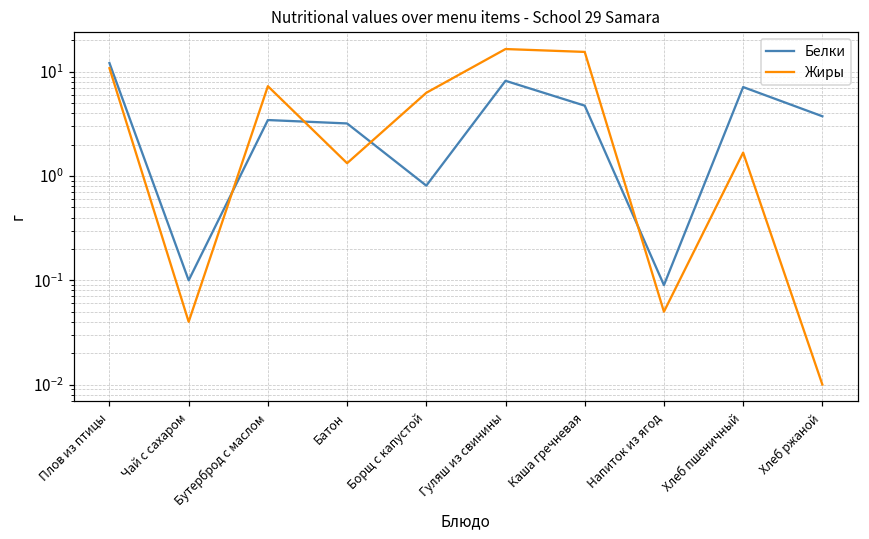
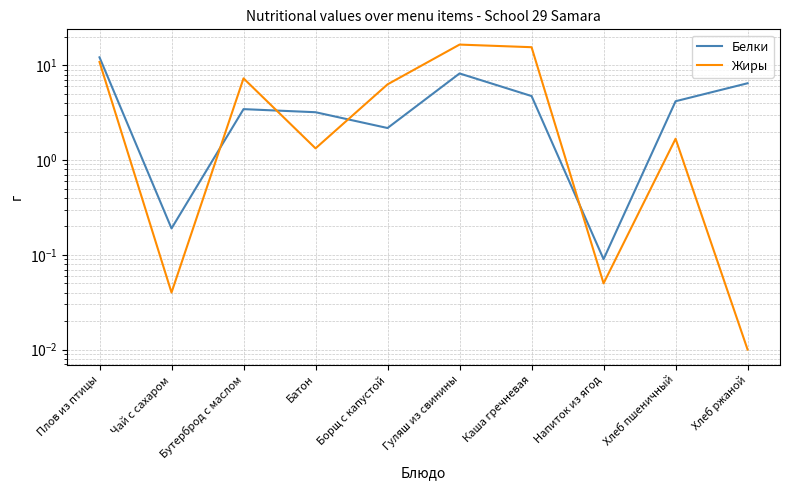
Белки, Чай с сахаром: 0.10 -> 0.19
Белки, Борщ с капустой: 0.8 -> 2.2
Белки, Хлеб пшеничный: 7 -> 4
Белки, Хлеб ржаной: 3.8 -> 6
